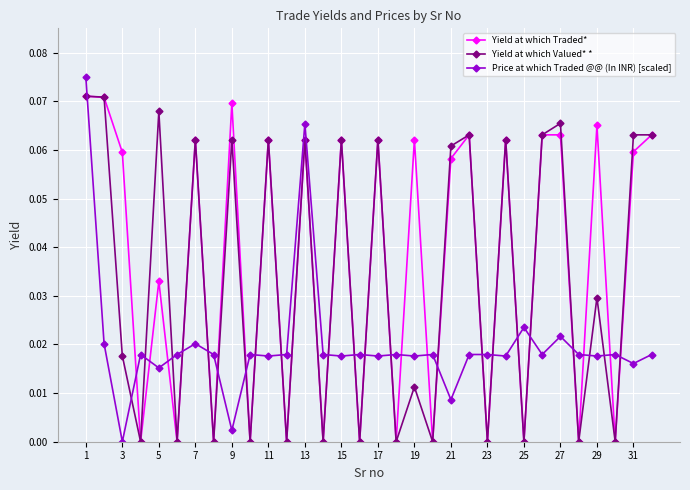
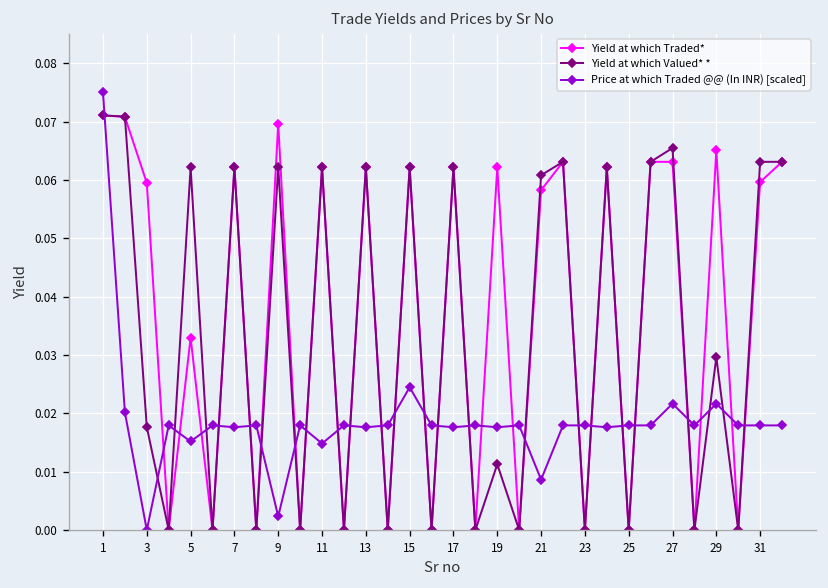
Yield at which Valued* *, 5: 0.068 -> 0.062
Price at which Traded @@ (In INR) [scaled], 7: 0.020 -> 0.018
Price at which Traded @@ (In INR) [scaled], 11: 0.018 -> 0.015
Price at which Traded @@ (In INR) [scaled], 13: 0.065 -> 0.018
Price at which Traded @@ (In INR) [scaled], 15: 0.018 -> 0.024
Price at which Traded @@ (In INR) [scaled], 25: 0.024 -> 0.018
Price at which Traded @@ (In INR) [scaled], 29: 0.018 -> 0.022
Price at which Traded @@ (In INR) [scaled], 31: 0.016 -> 0.018
